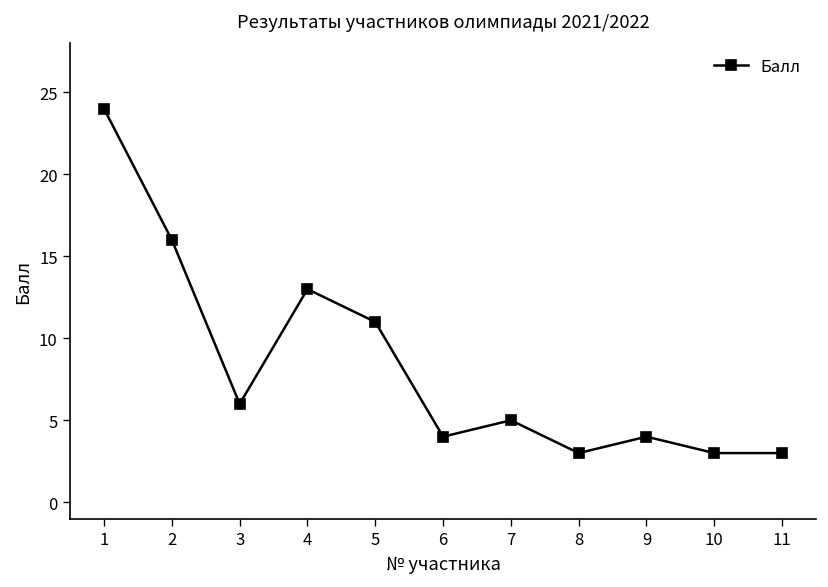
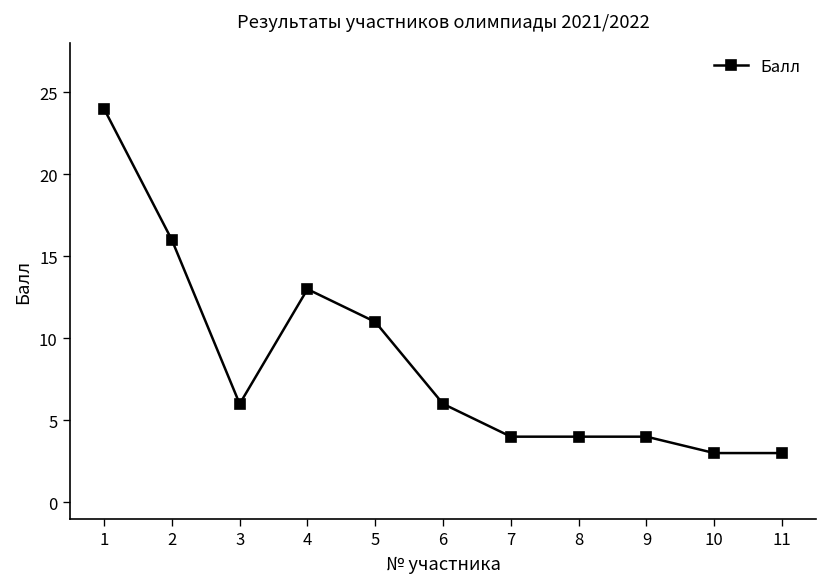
6: 4 -> 6
7: 5 -> 4
8: 3 -> 4
